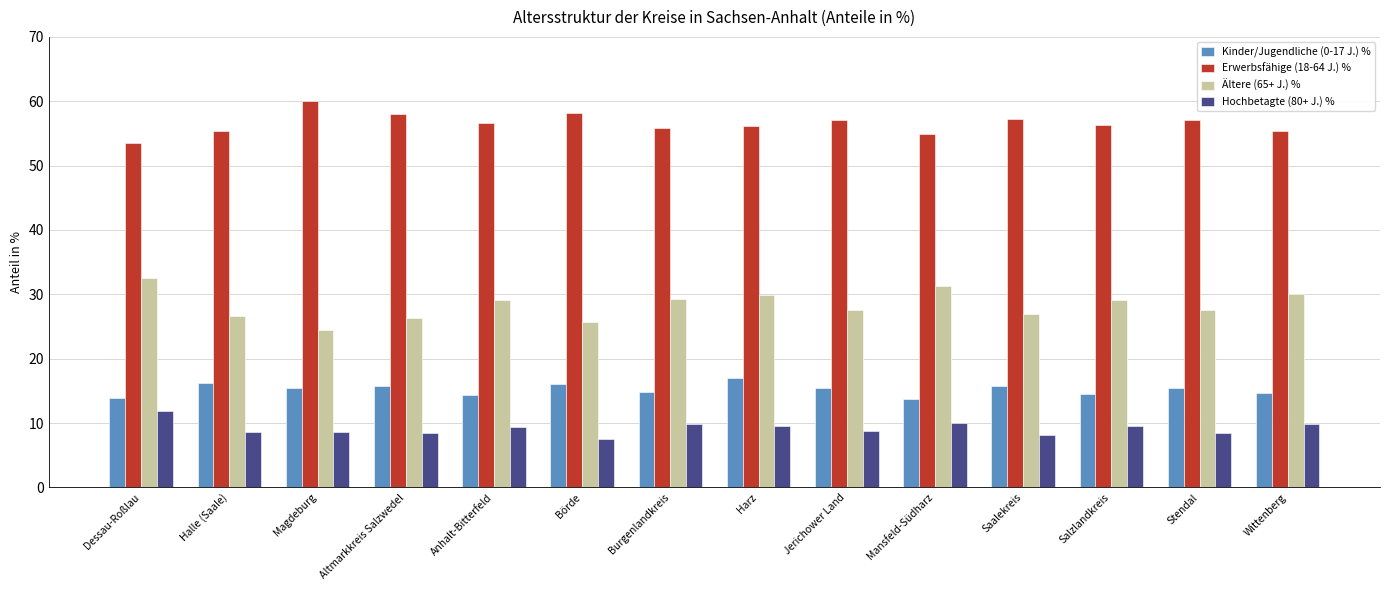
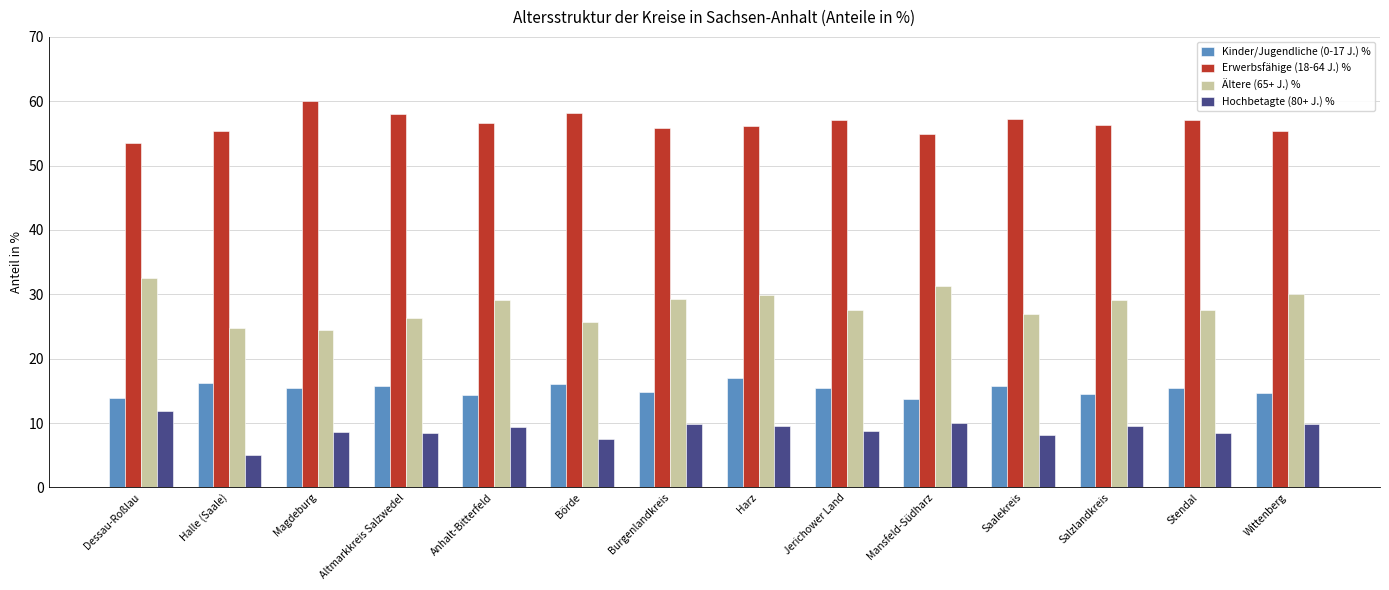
Ältere (65+ J.) %, Halle (Saale): 27 -> 25
Hochbetagte (80+ J.) %, Halle (Saale): 9 -> 5
